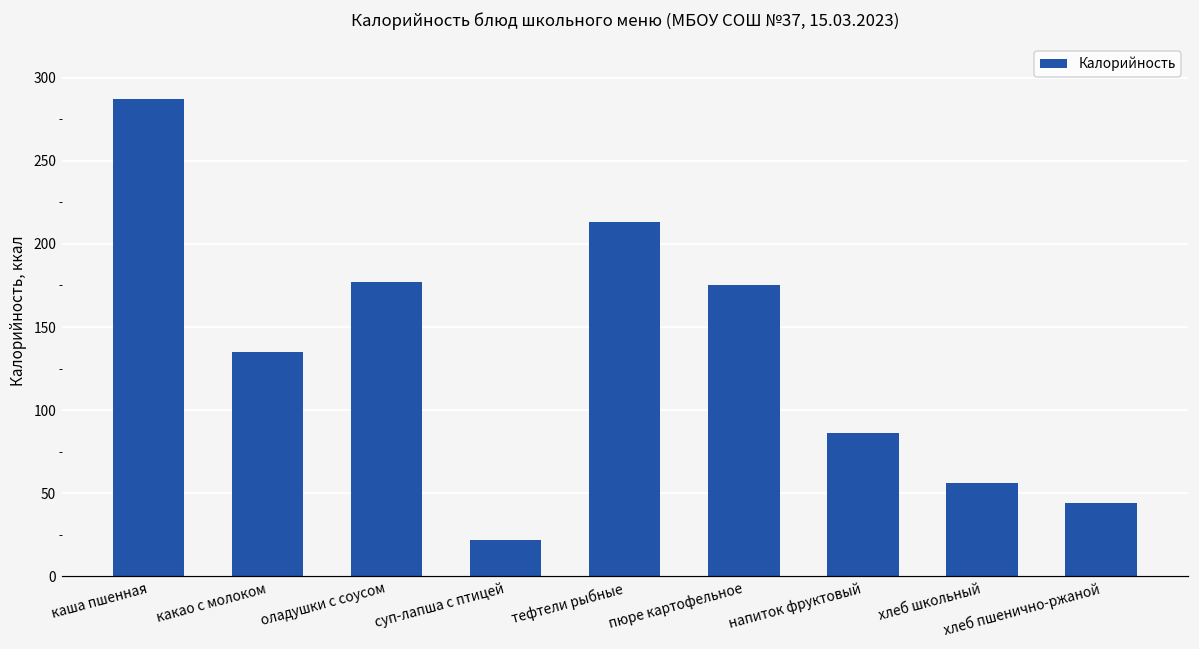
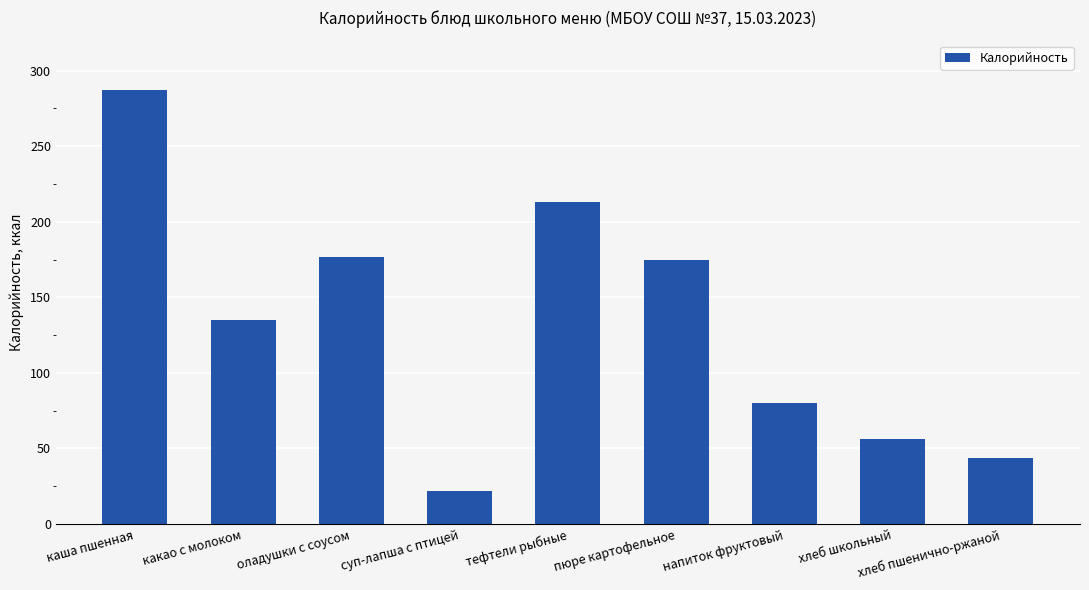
напиток фруктовый: 86 -> 80
